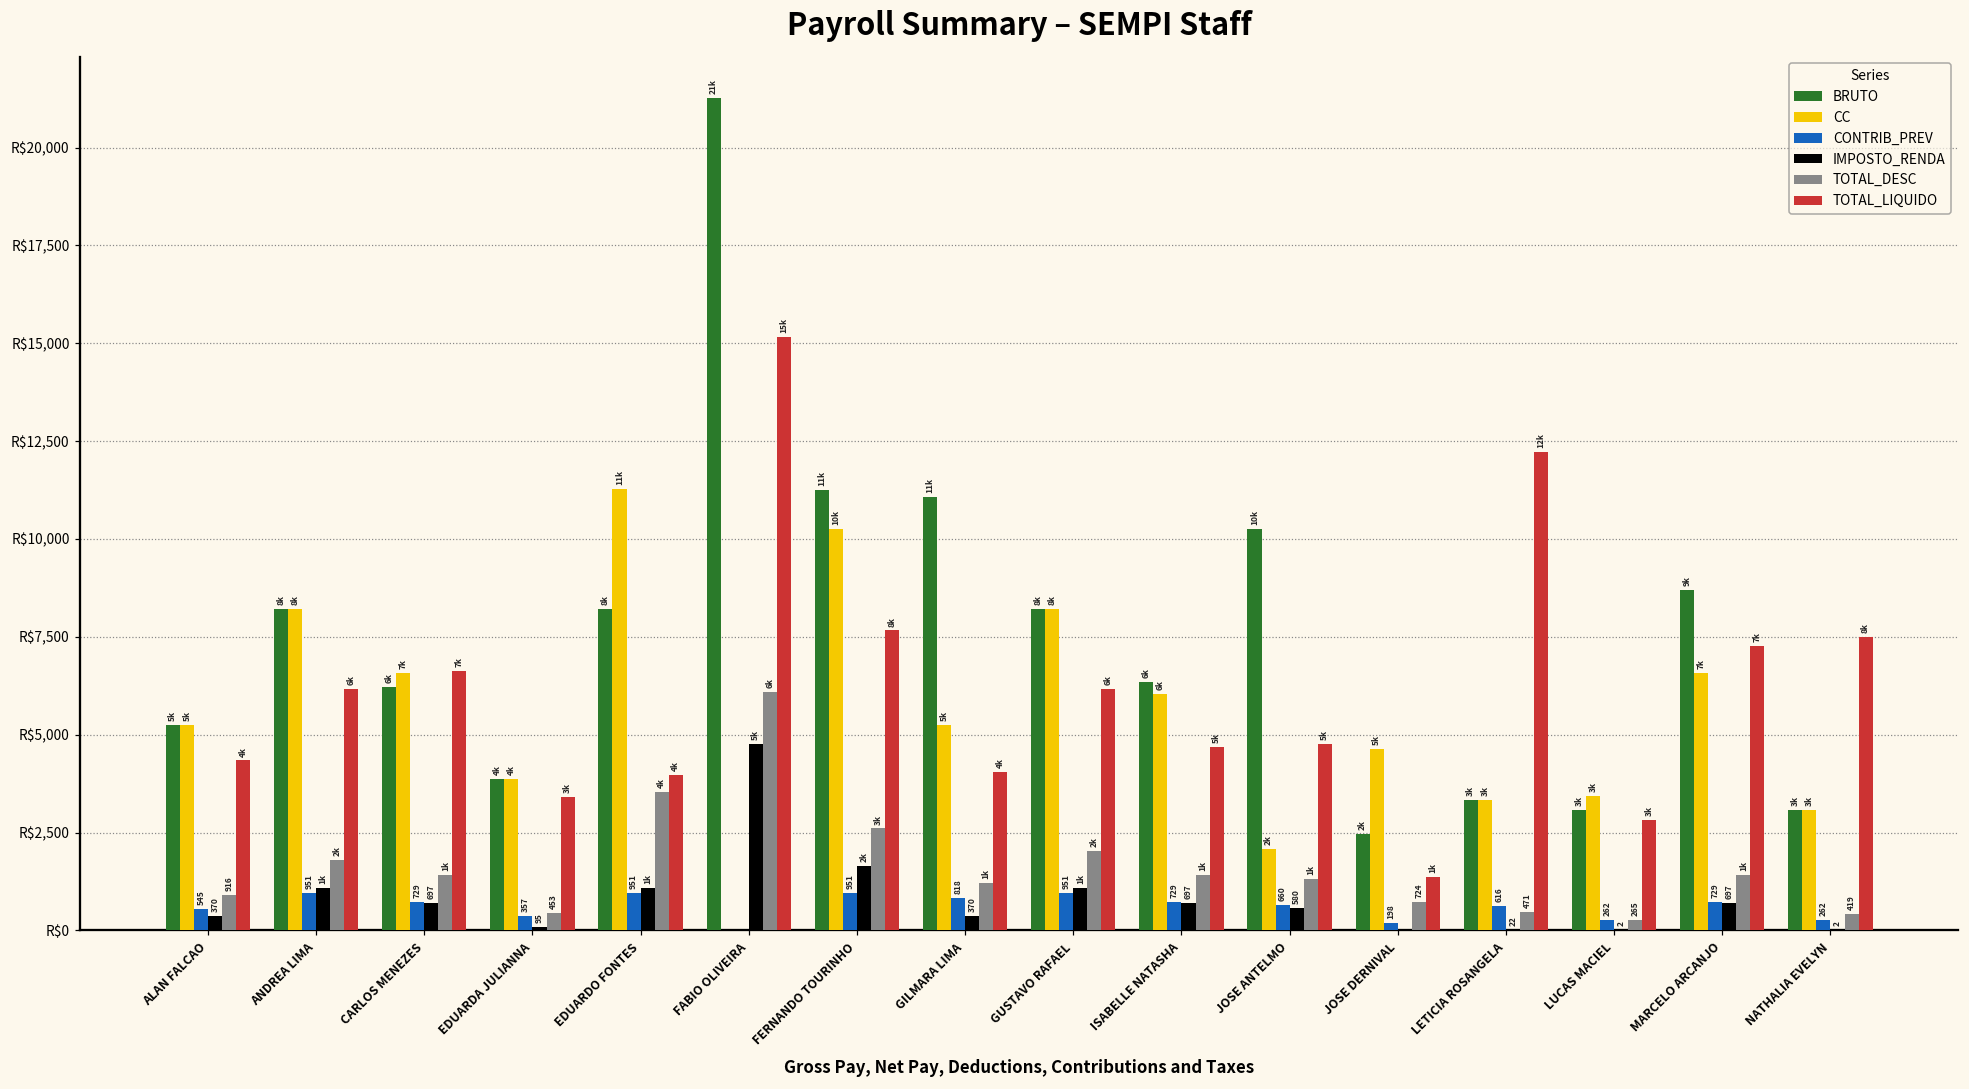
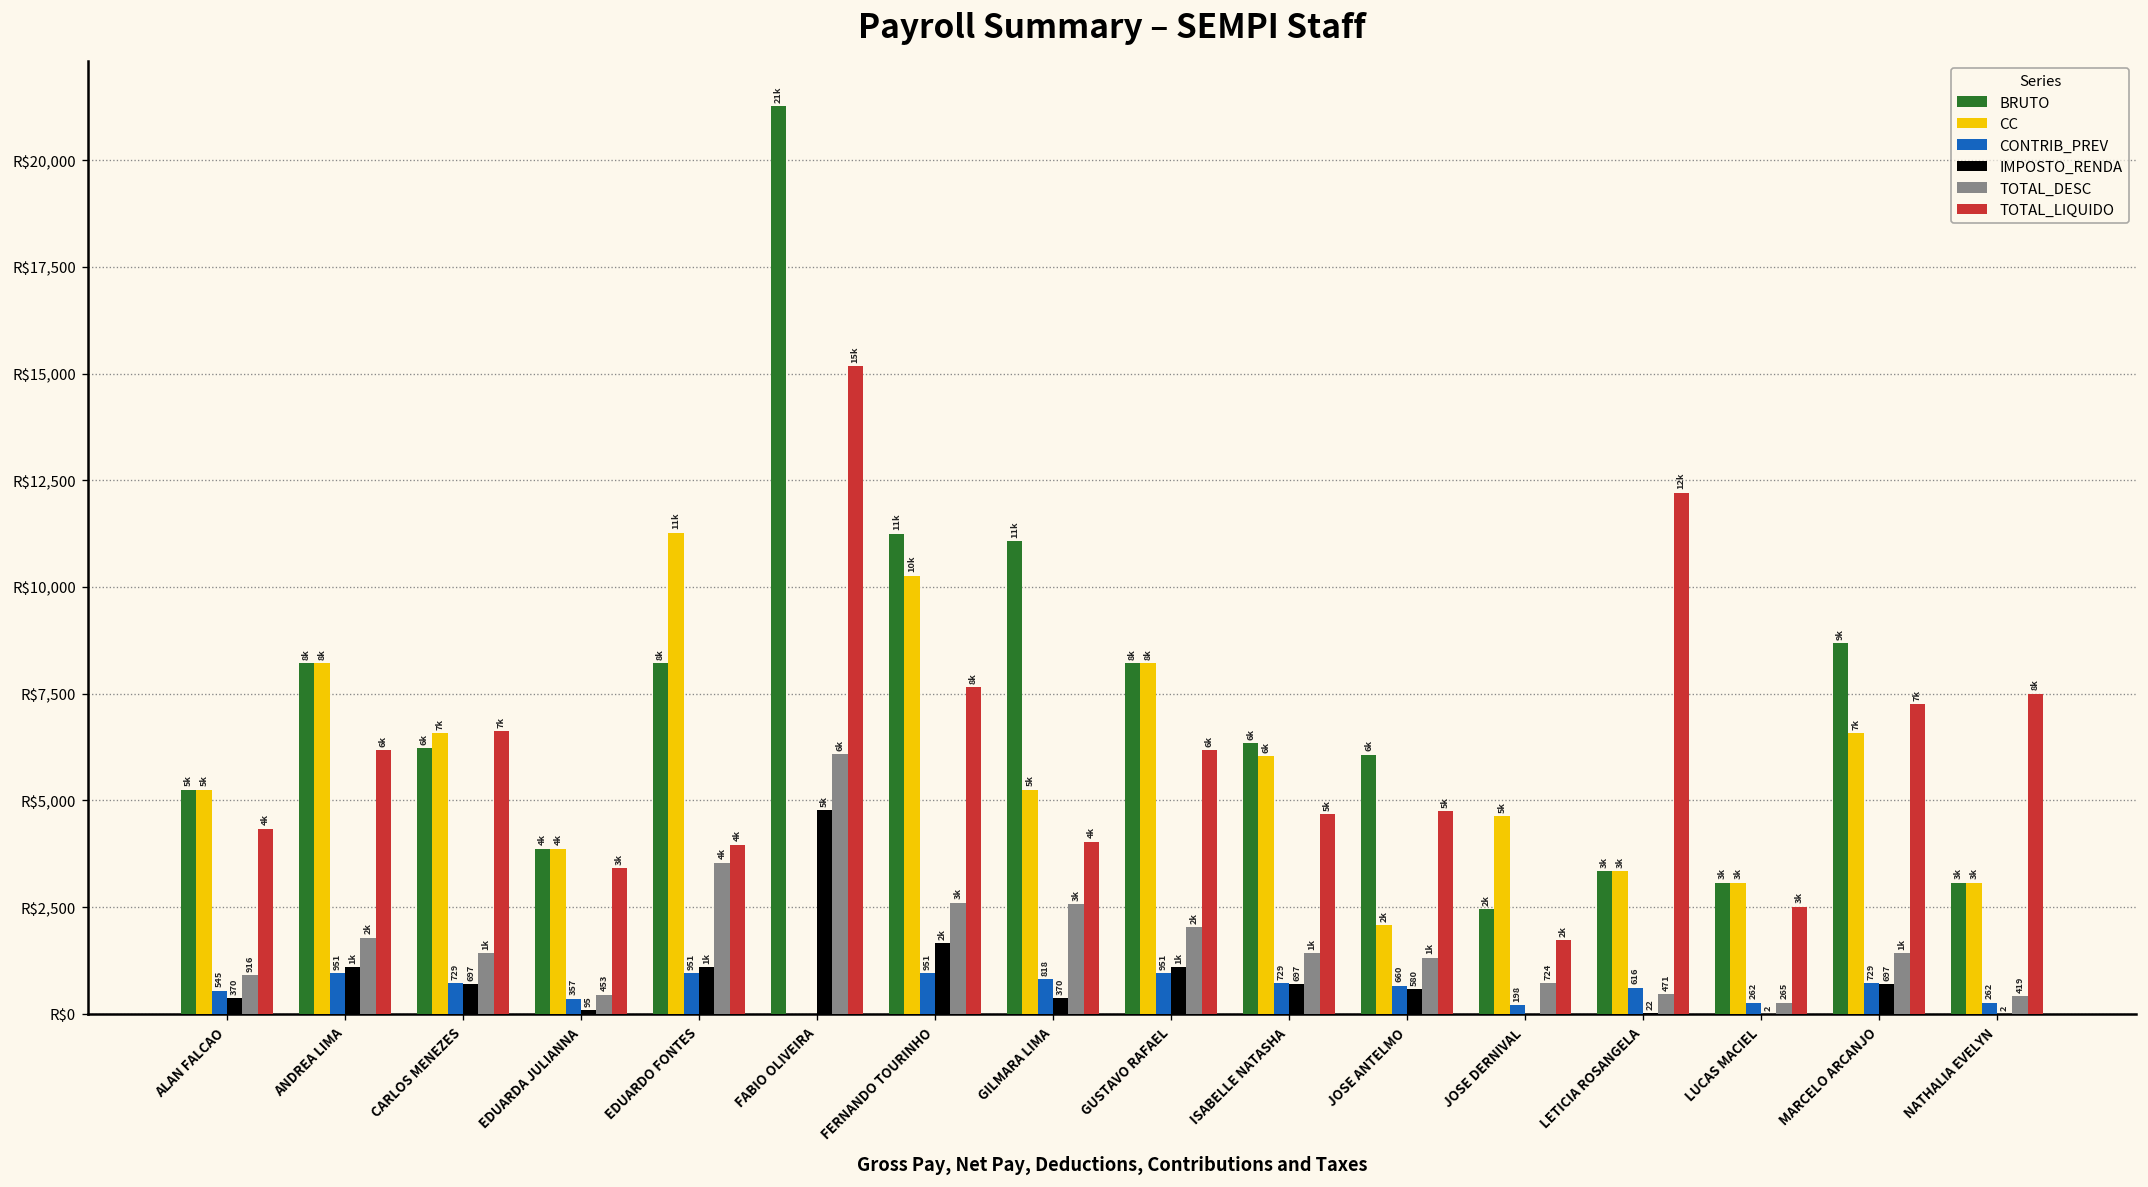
TOTAL_DESC, GILMARA LIMA: 1k -> 3k
BRUTO, JOSE ANTELMO: 10k -> 6k
TOTAL_LIQUIDO, JOSE DERNIVAL: 1k -> 2k
CC, LUCAS MACIEL: R$3,400 -> R$3,100
TOTAL_LIQUIDO, LUCAS MACIEL: R$2,800 -> R$2,500
